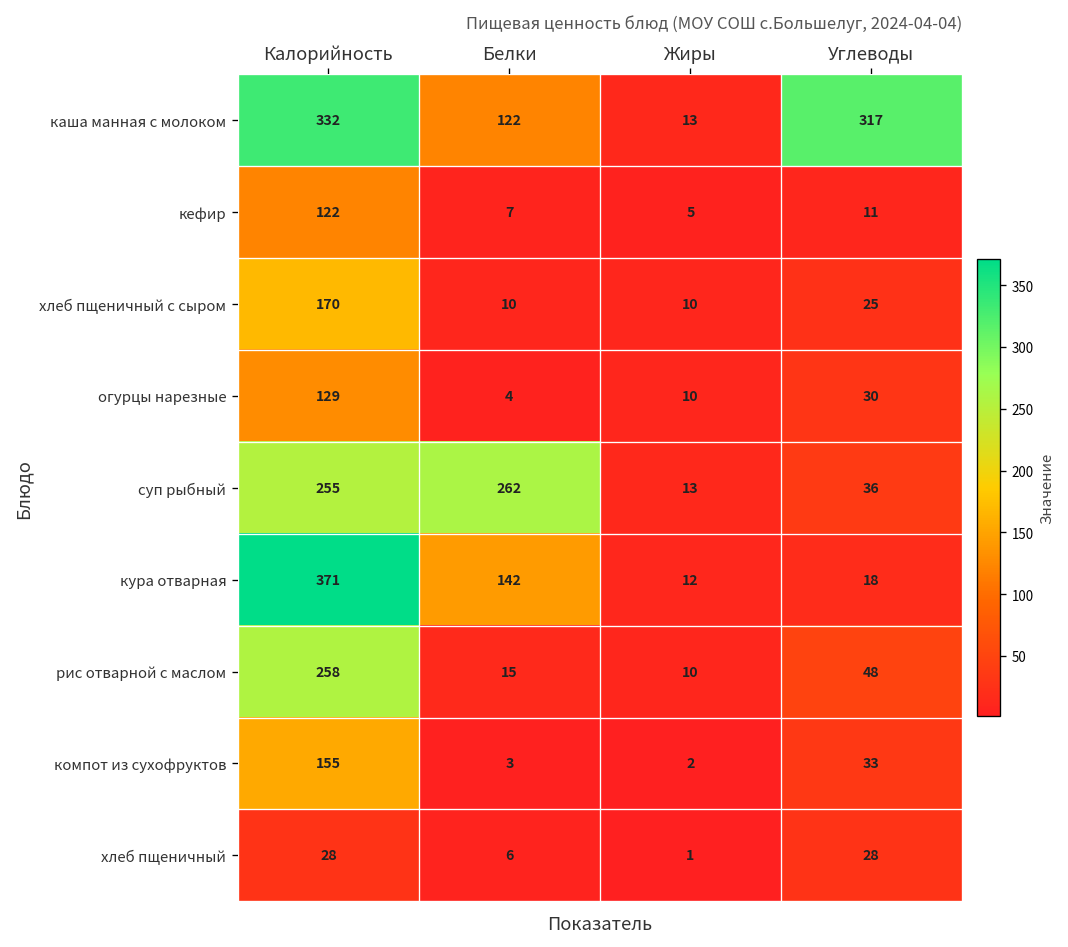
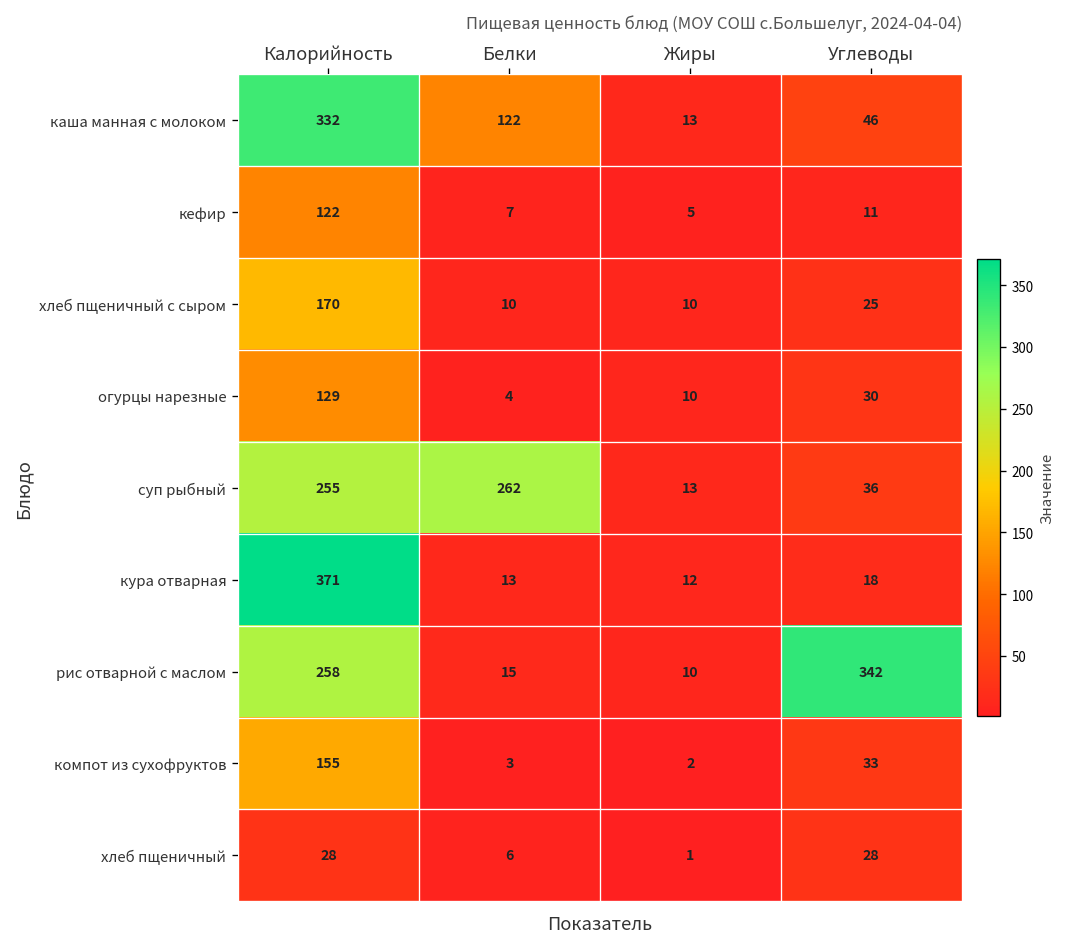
каша манная с молоком, Углеводы: 317 -> 46
кура отварная, Белки: 142 -> 13
рис отварной с маслом, Углеводы: 48 -> 342
